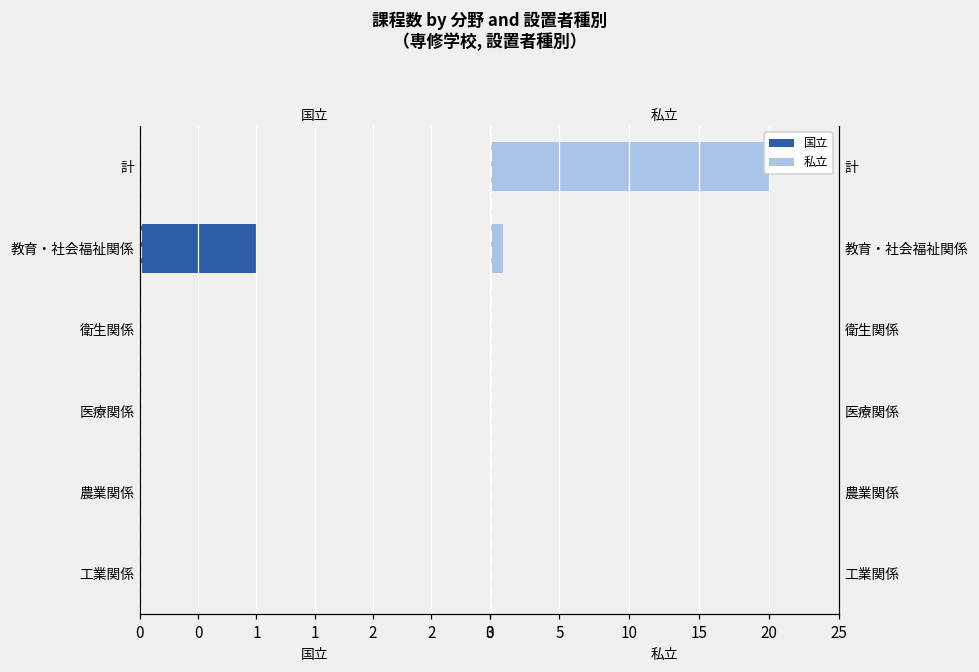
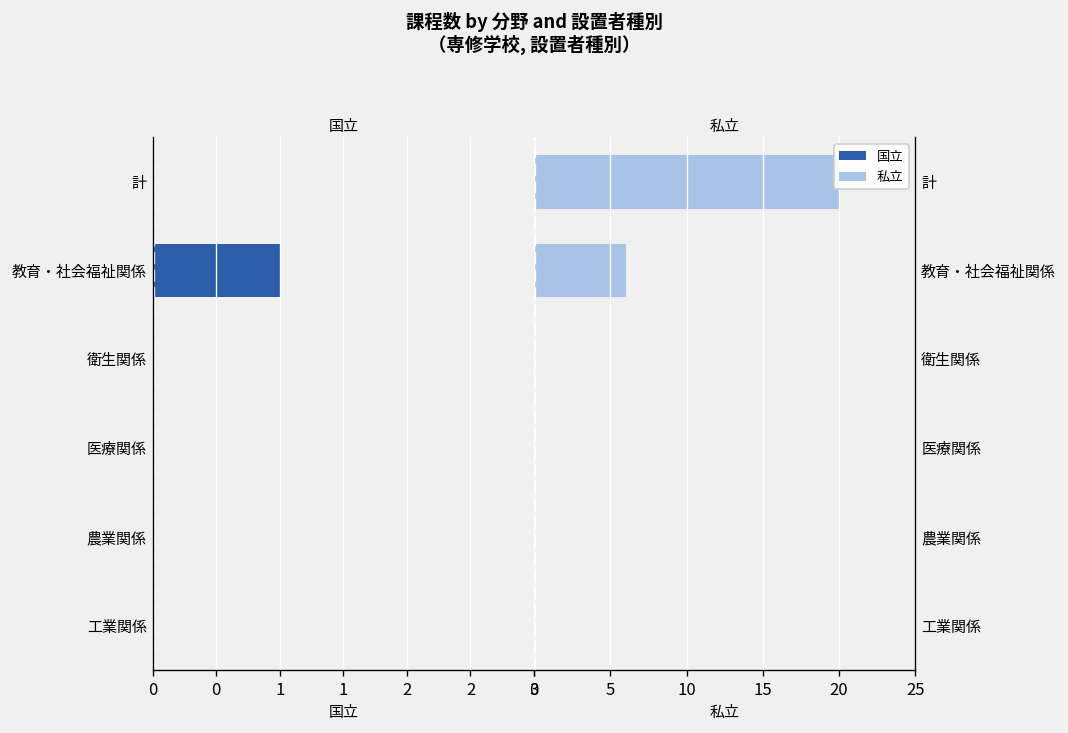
私立, 教育・社会福祉関係: 1 -> 6
